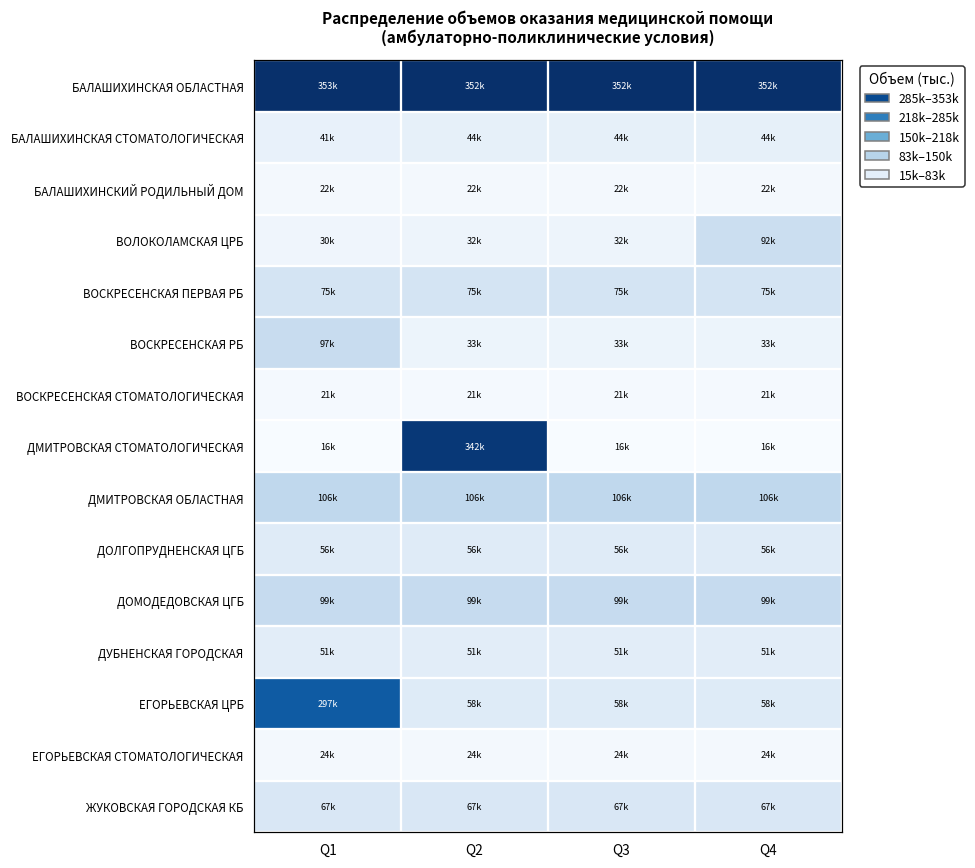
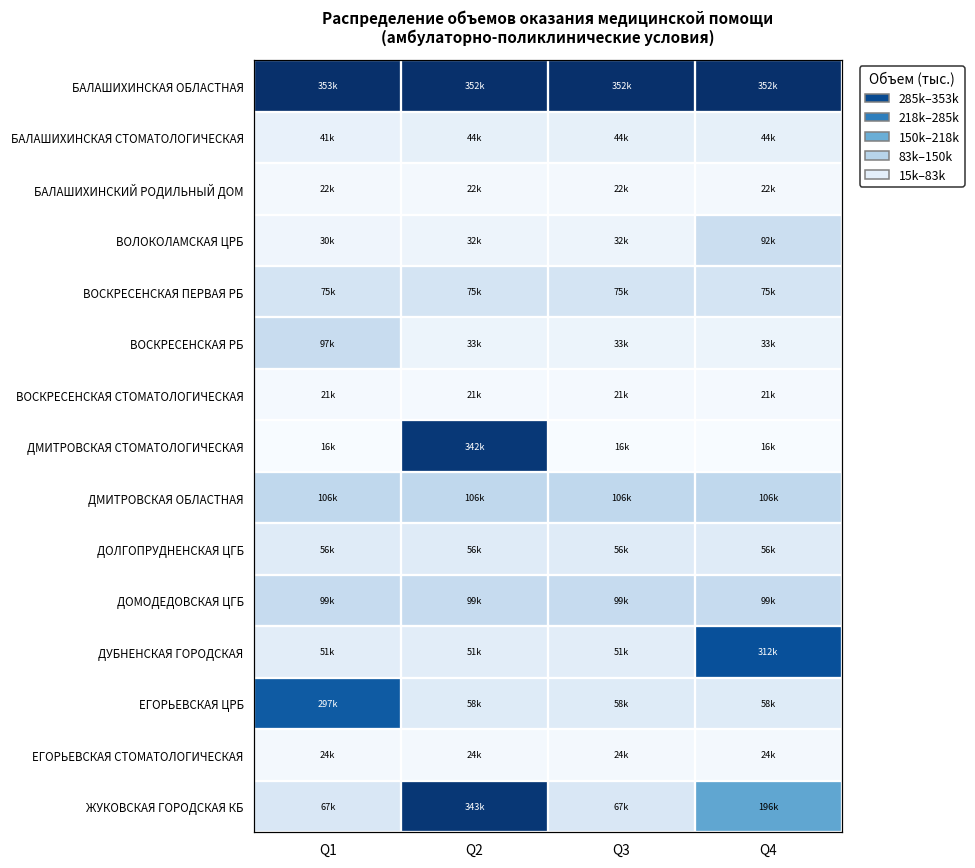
ДУБНЕНСКАЯ ГОРОДСКАЯ, Q4: 51k -> 312k
ЖУКОВСКАЯ ГОРОДСКАЯ КБ, Q2: 67k -> 343k
ЖУКОВСКАЯ ГОРОДСКАЯ КБ, Q4: 67k -> 196k
